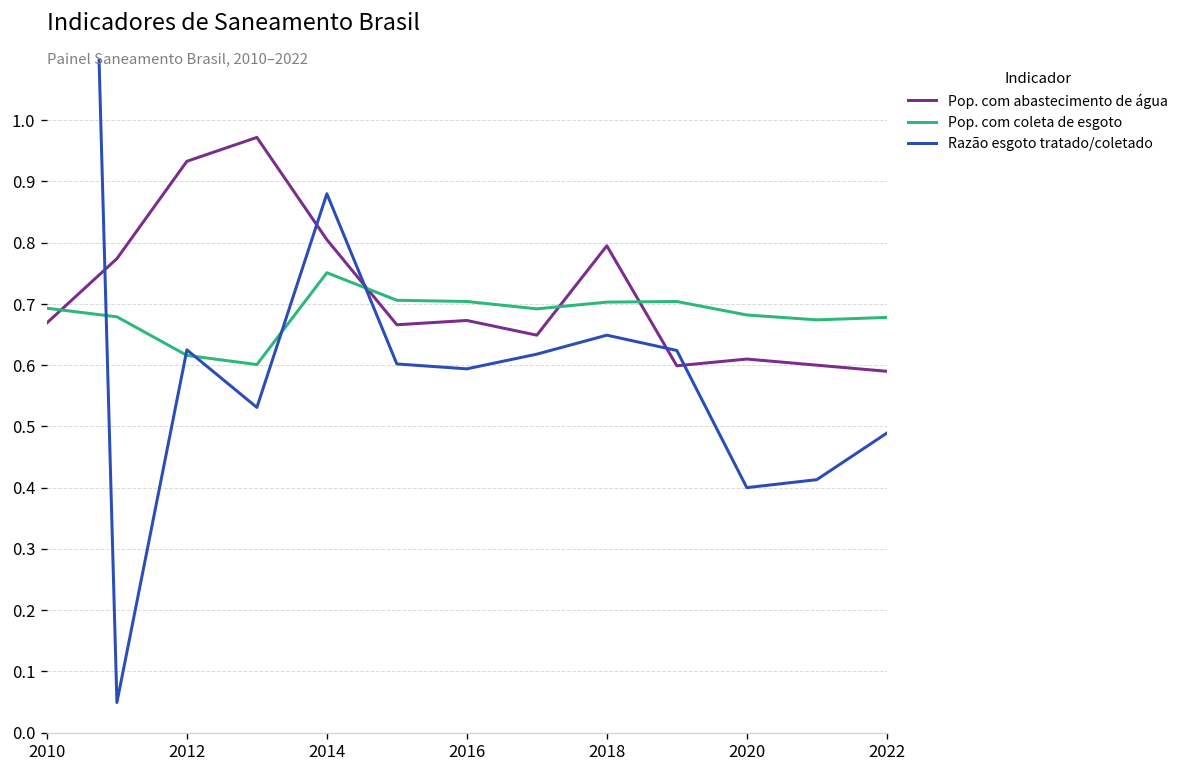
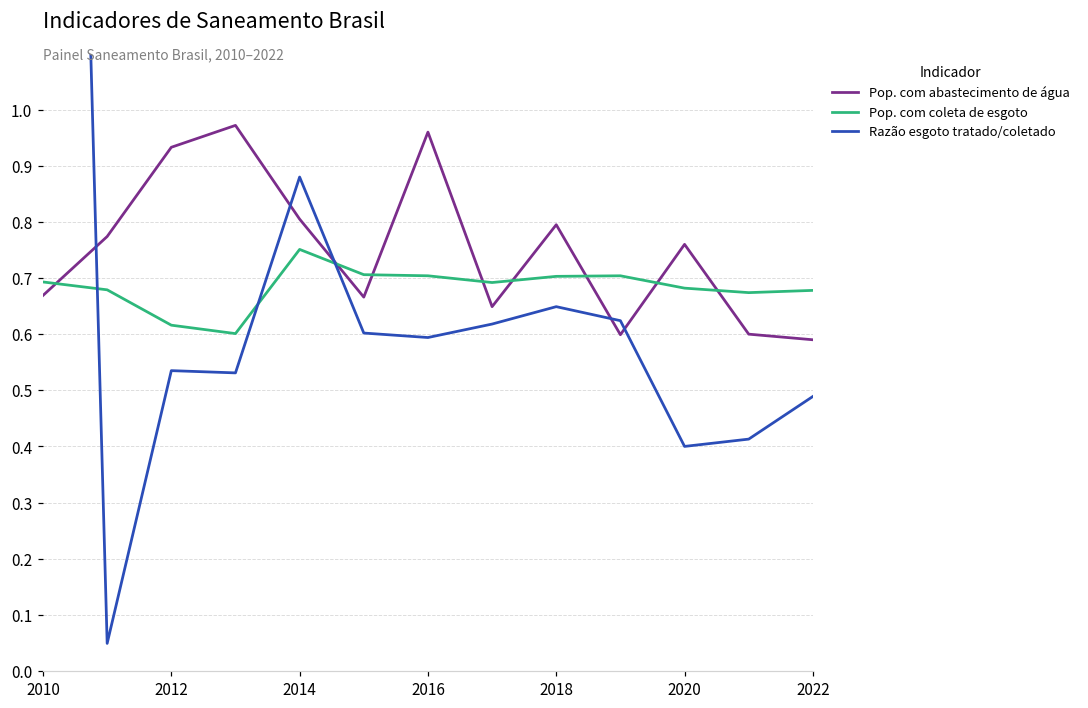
Razão esgoto tratado/coletado, 2012: 0.63 -> 0.54
Pop. com abastecimento de água, 2016: 0.67 -> 0.96
Pop. com abastecimento de água, 2020: 0.61 -> 0.76
